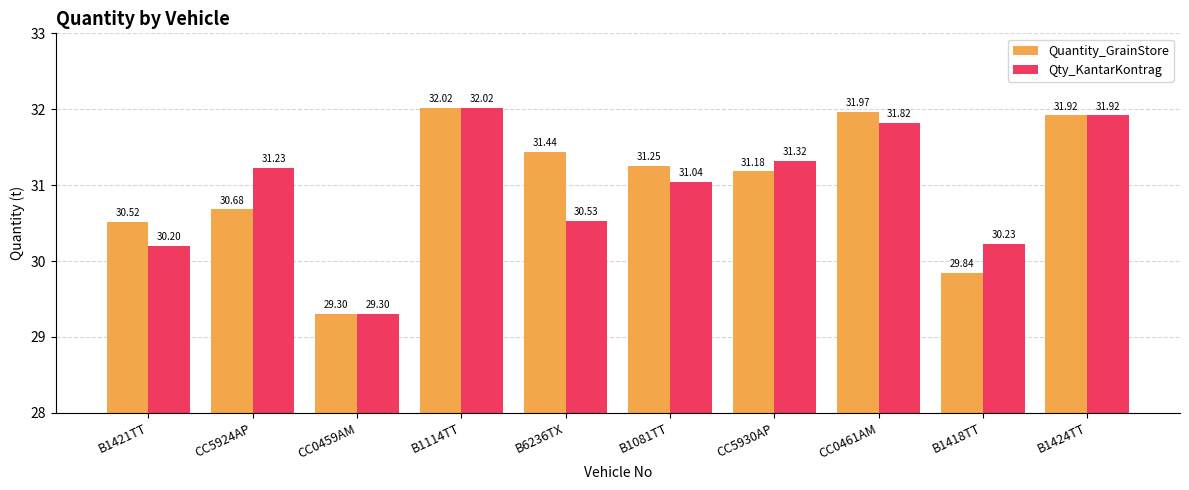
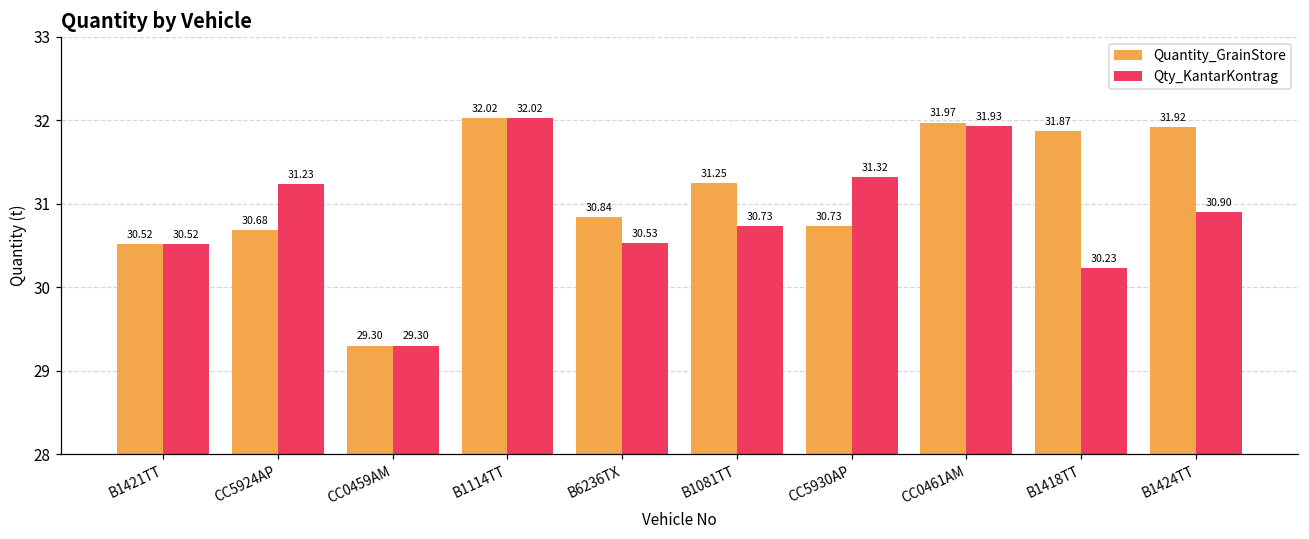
Qty_KantarKontrag, В1421ТТ: 30.20 -> 30.52
Quantity_GrainStore, В6236ТХ: 31.44 -> 30.84
Qty_KantarKontrag, В1081ТТ: 31.04 -> 30.73
Quantity_GrainStore, СС5930АР: 31.18 -> 30.73
Qty_KantarKontrag, СС0461АМ: 31.82 -> 31.93
Quantity_GrainStore, В1418ТТ: 29.84 -> 31.87
Qty_KantarKontrag, В1424ТТ: 31.92 -> 30.90
